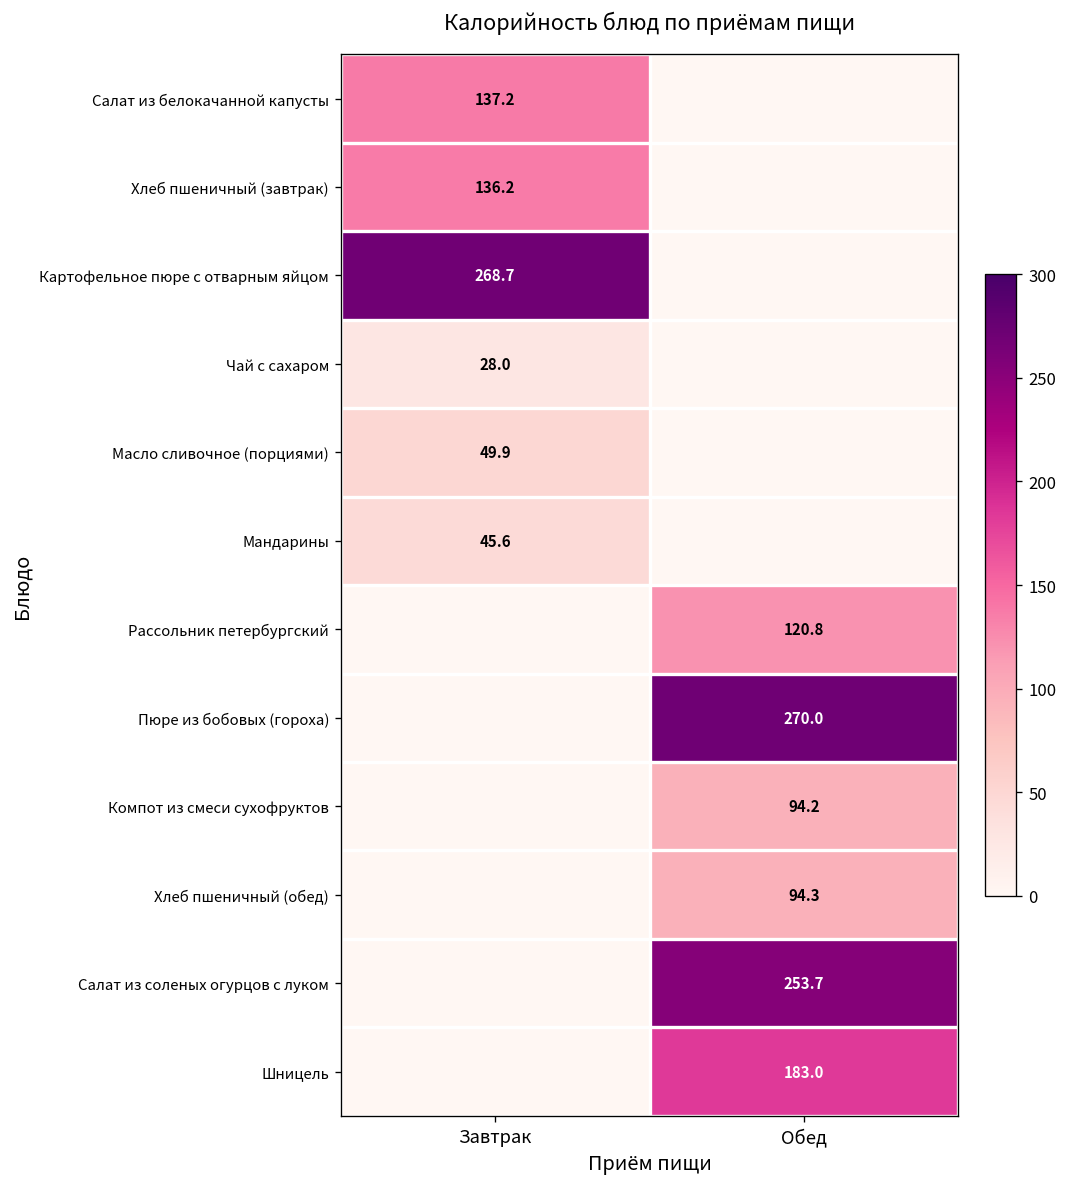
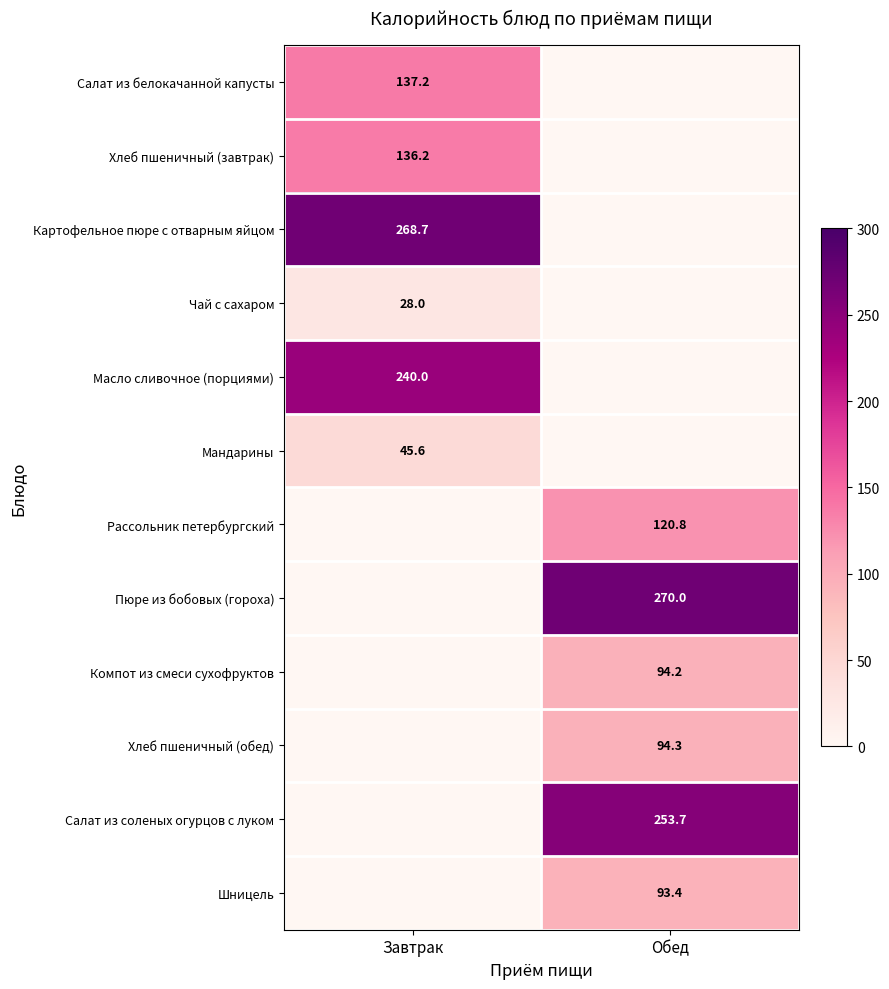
Масло сливочное (порциями), Завтрак: 49.9 -> 240.0
Шницель, Обед: 183.0 -> 93.4
